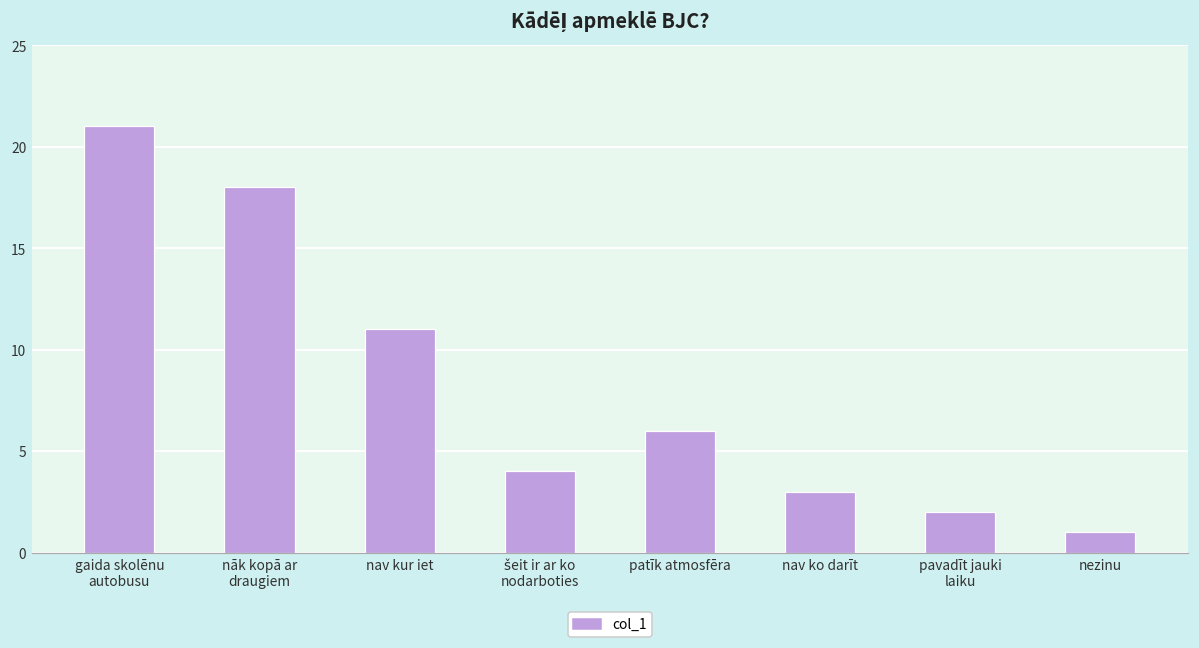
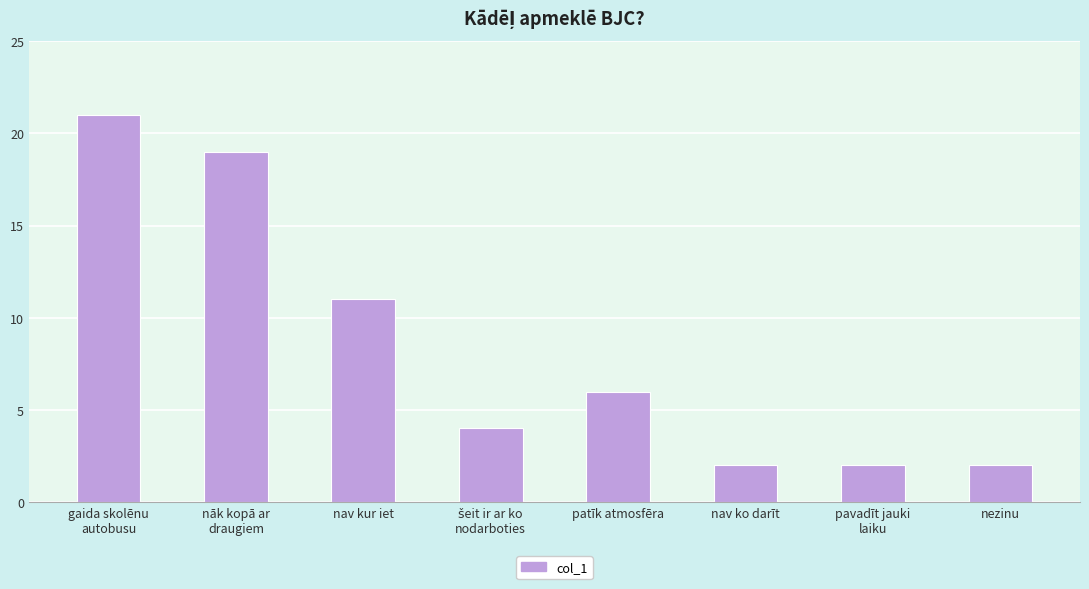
nāk kopā ar draugiem: 18 -> 19
nav ko darīt: 3 -> 2
nezinu: 1 -> 2
